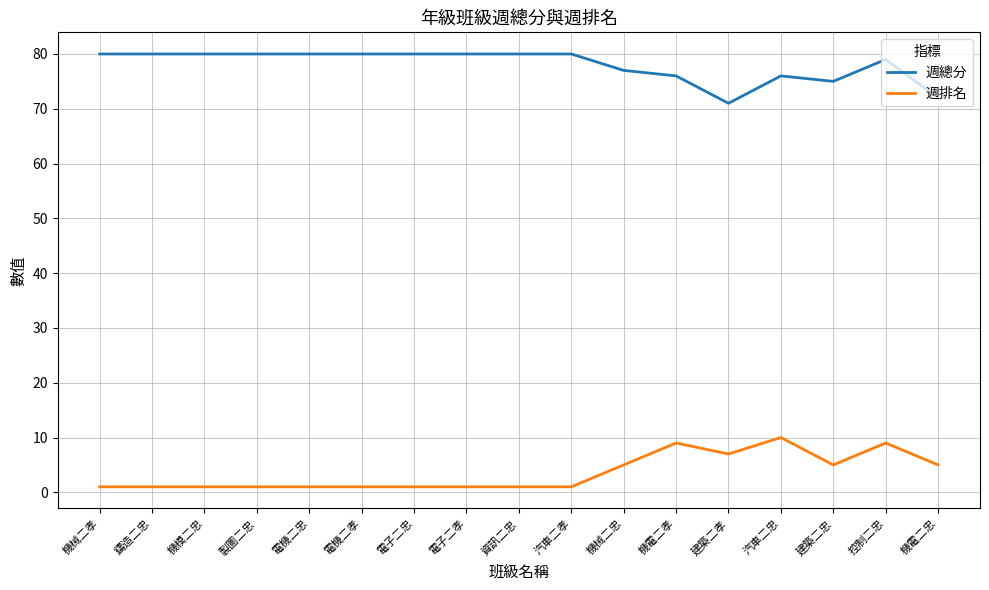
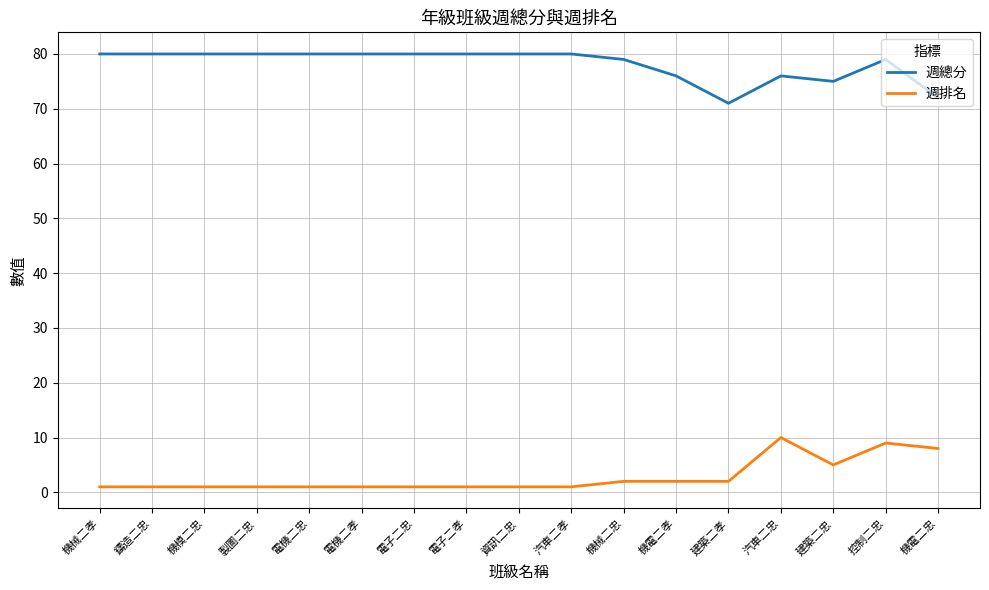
週總分, 機械二忠: 77 -> 79
週排名, 機械二忠: 5 -> 2
週排名, 機電二孝: 9 -> 2
週排名, 建築二孝: 7 -> 2
週排名, 機電二忠: 5 -> 8
